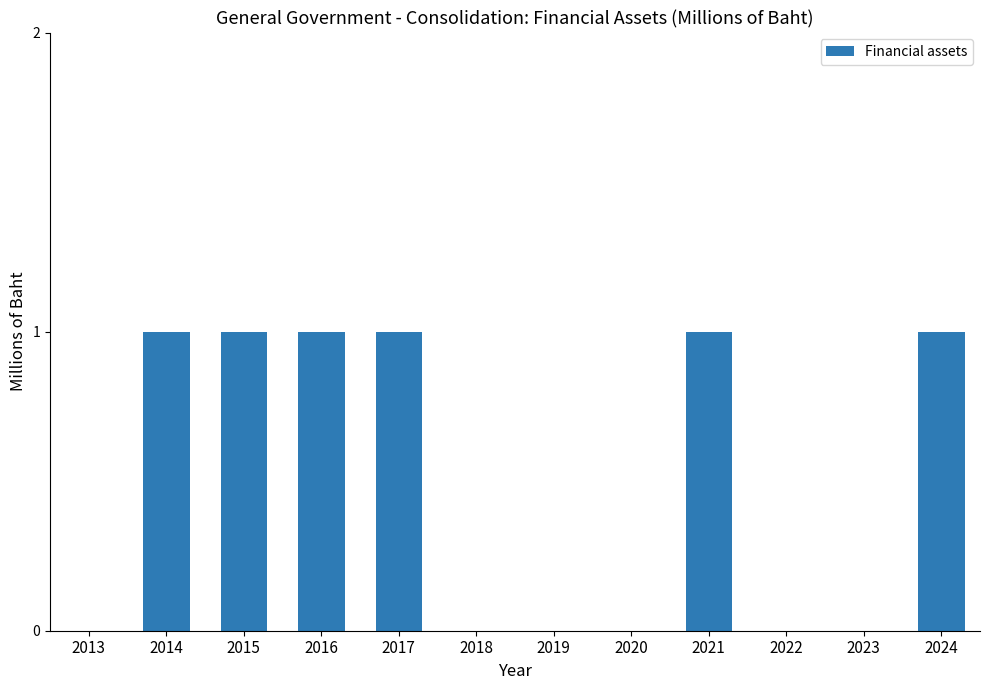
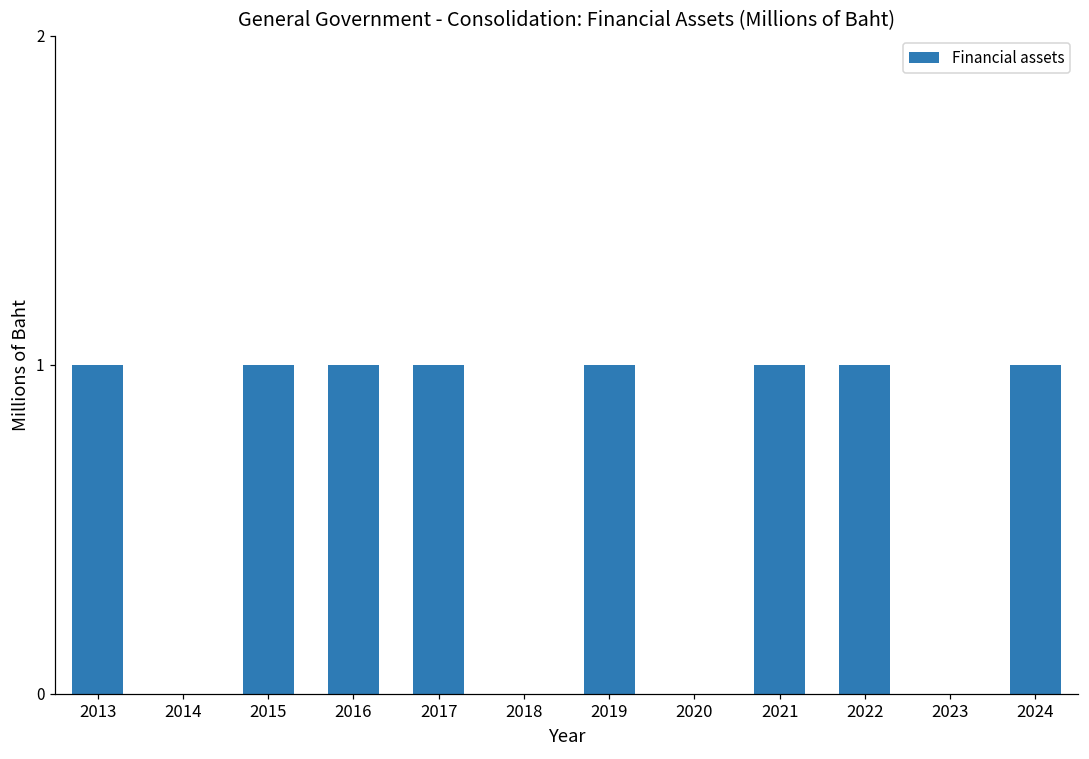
2013: 0 -> 1
2014: 1 -> 0
2019: 0 -> 1
2022: 0 -> 1
